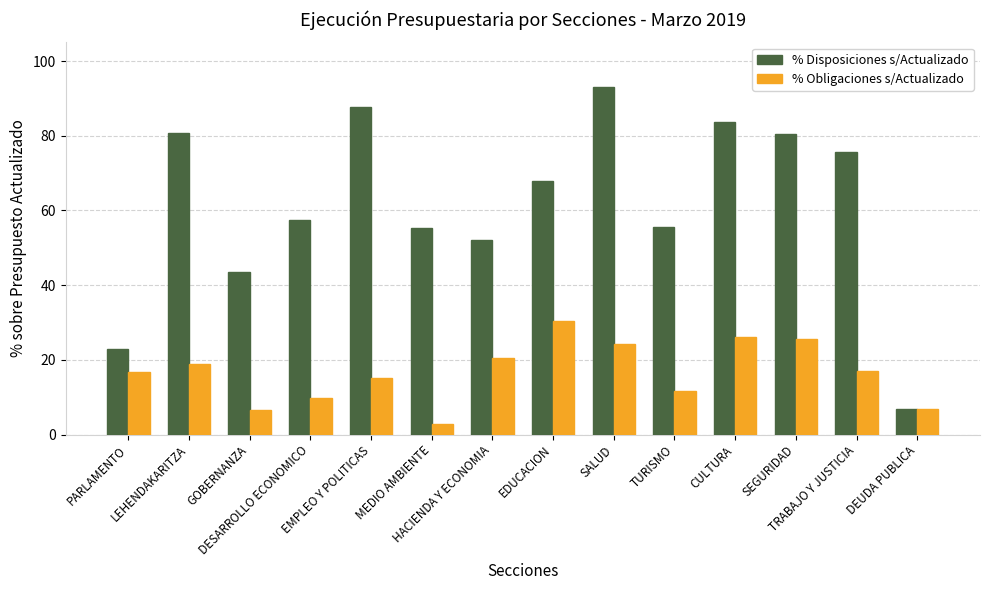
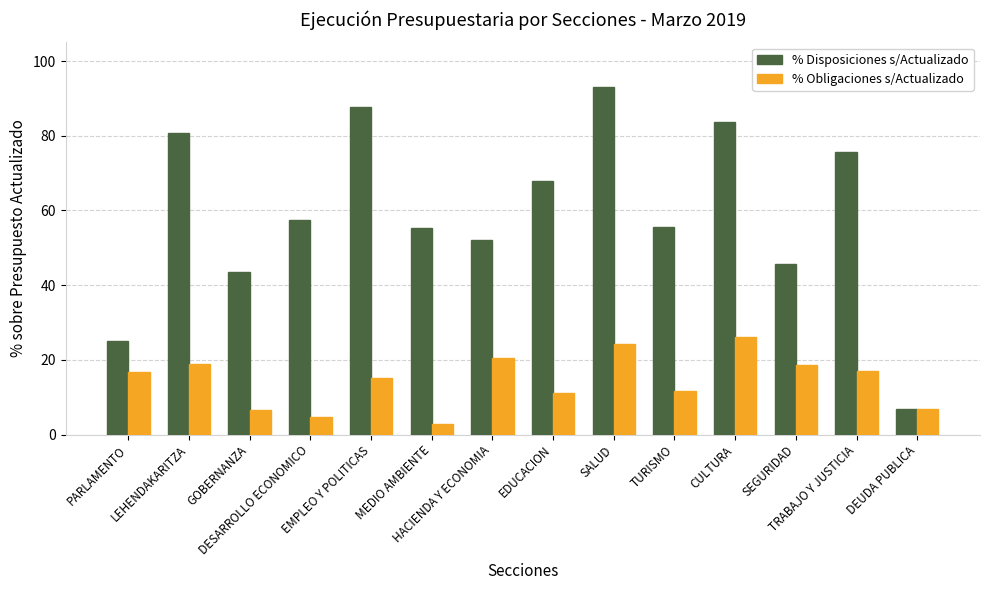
% Disposiciones s/Actualizado, PARLAMENTO: 23 -> 25
% Obligaciones s/Actualizado, DESARROLLO ECONOMICO: 10 -> 5
% Obligaciones s/Actualizado, EDUCACION: 30 -> 11
% Disposiciones s/Actualizado, SEGURIDAD: 81 -> 46
% Obligaciones s/Actualizado, SEGURIDAD: 26 -> 19
